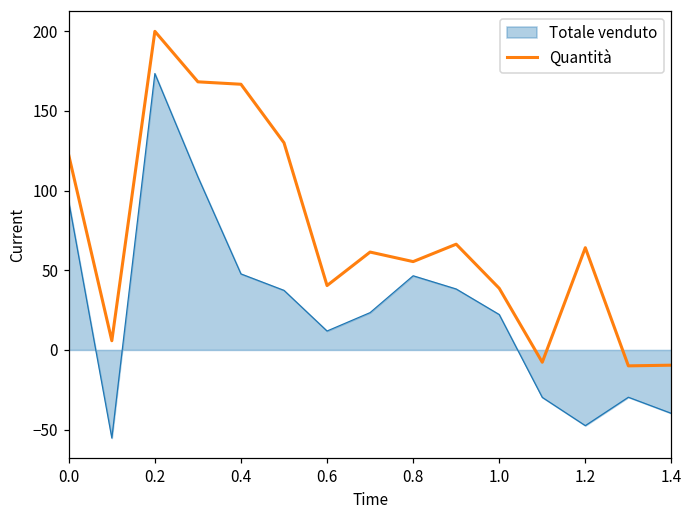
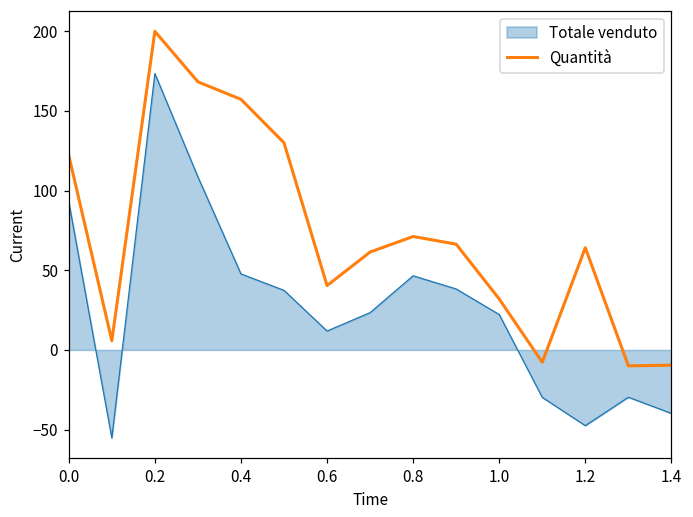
Quantità, 0.4: 167 -> 157
Quantità, 0.8: 55 -> 71
Quantità, 1.0: 39 -> 32
